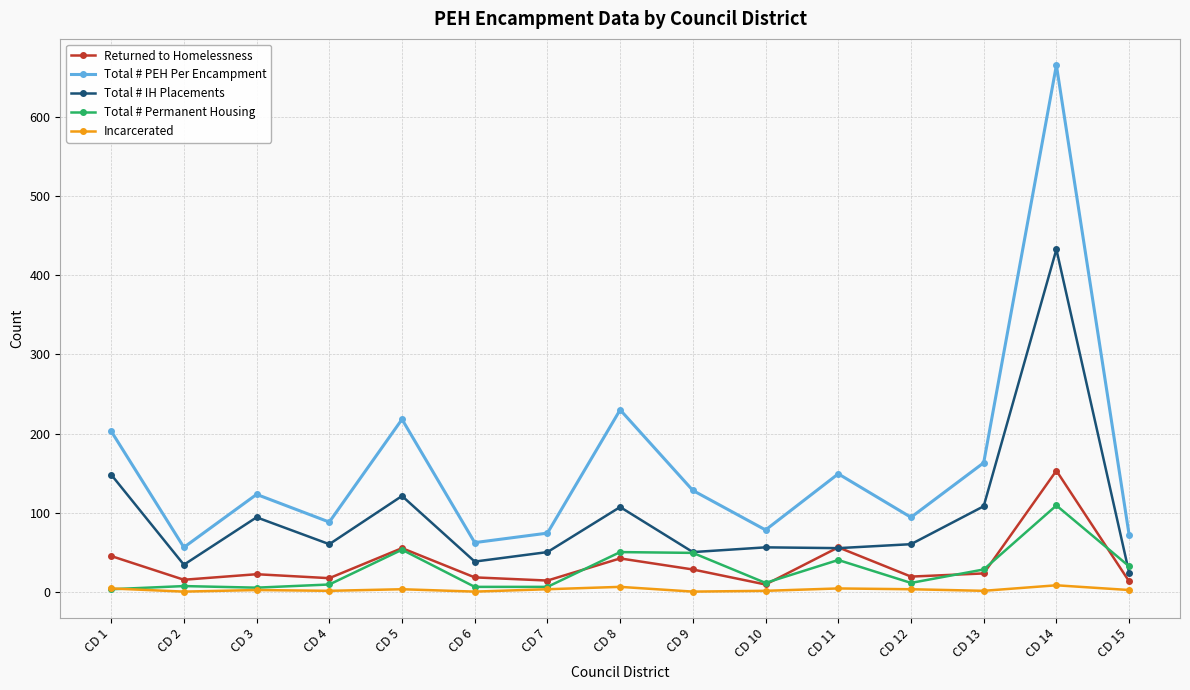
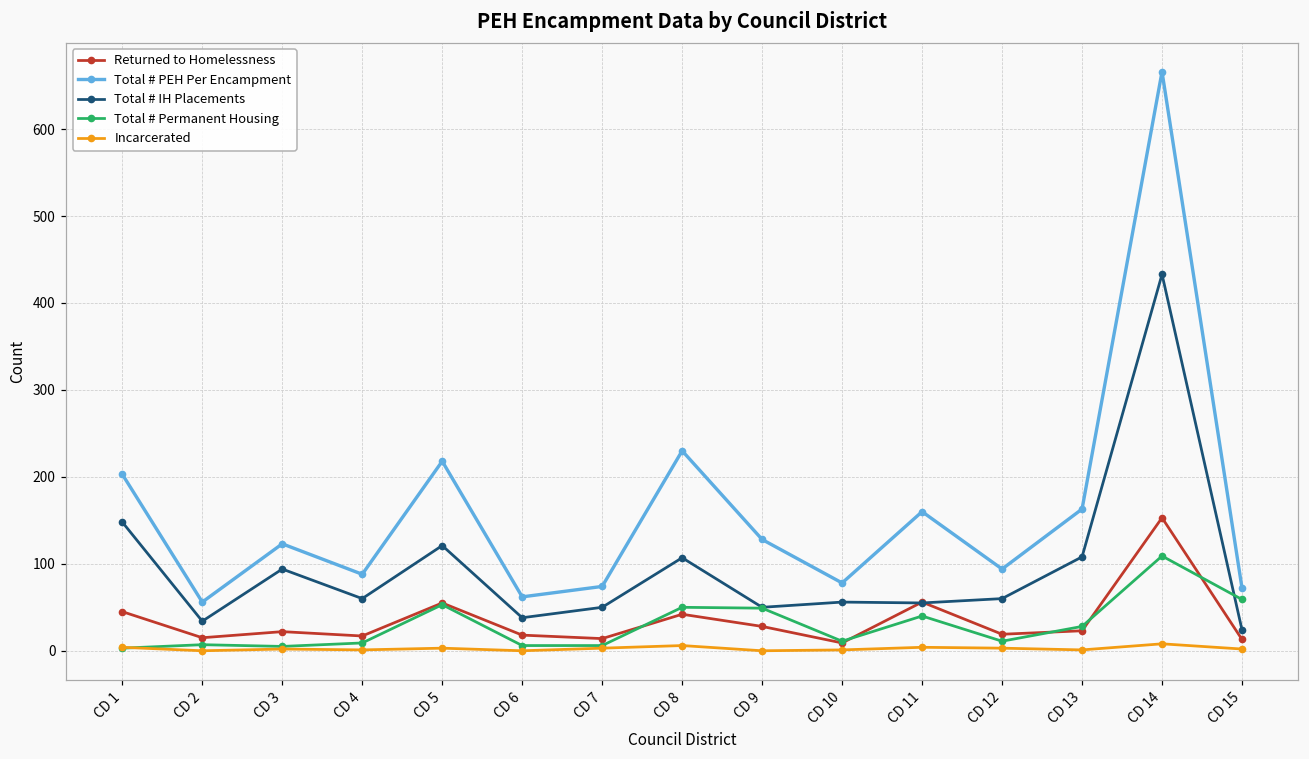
Total # PEH Per Encampment, CD 11: 150 -> 160
Total # Permanent Housing, CD 15: 30 -> 60
